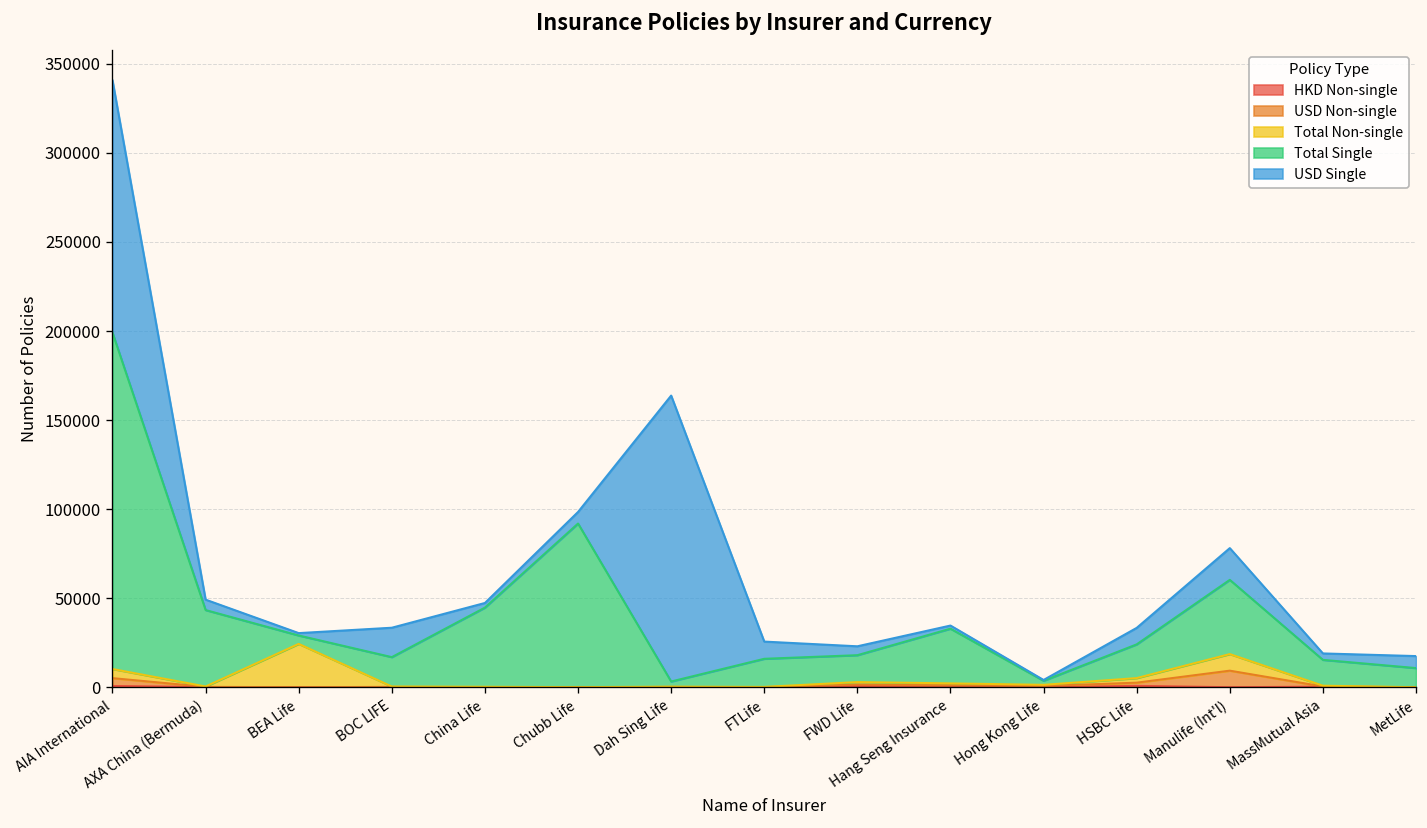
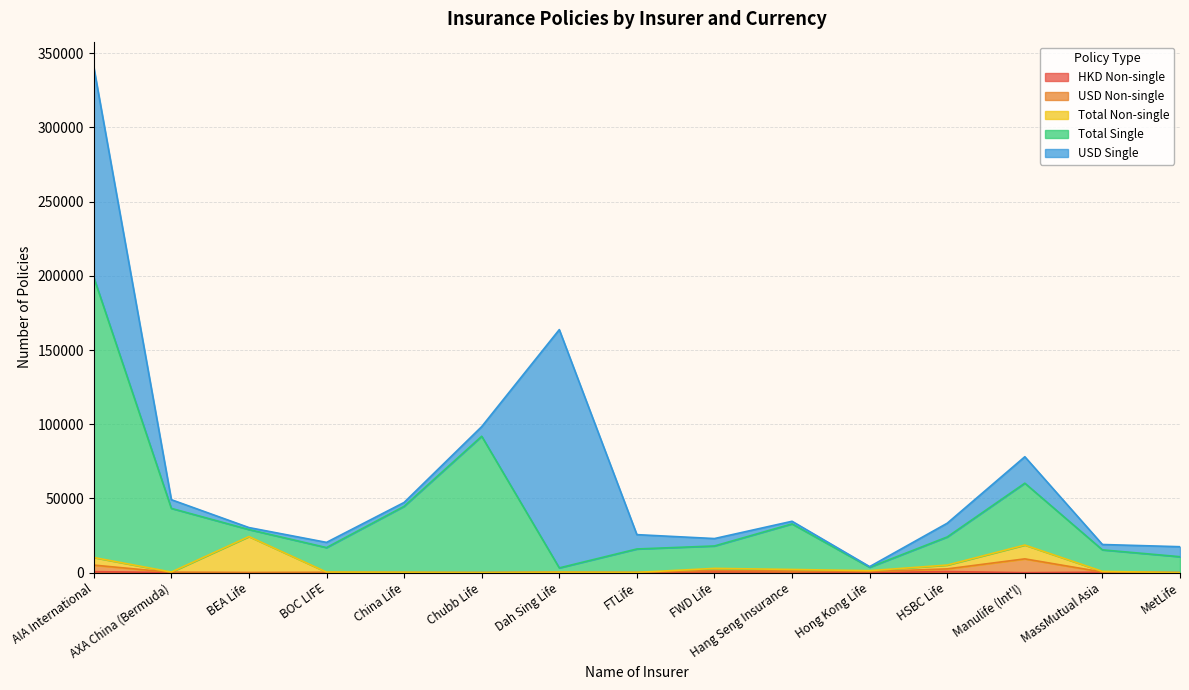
USD Single, BOC LIFE: 17000 -> 4000
